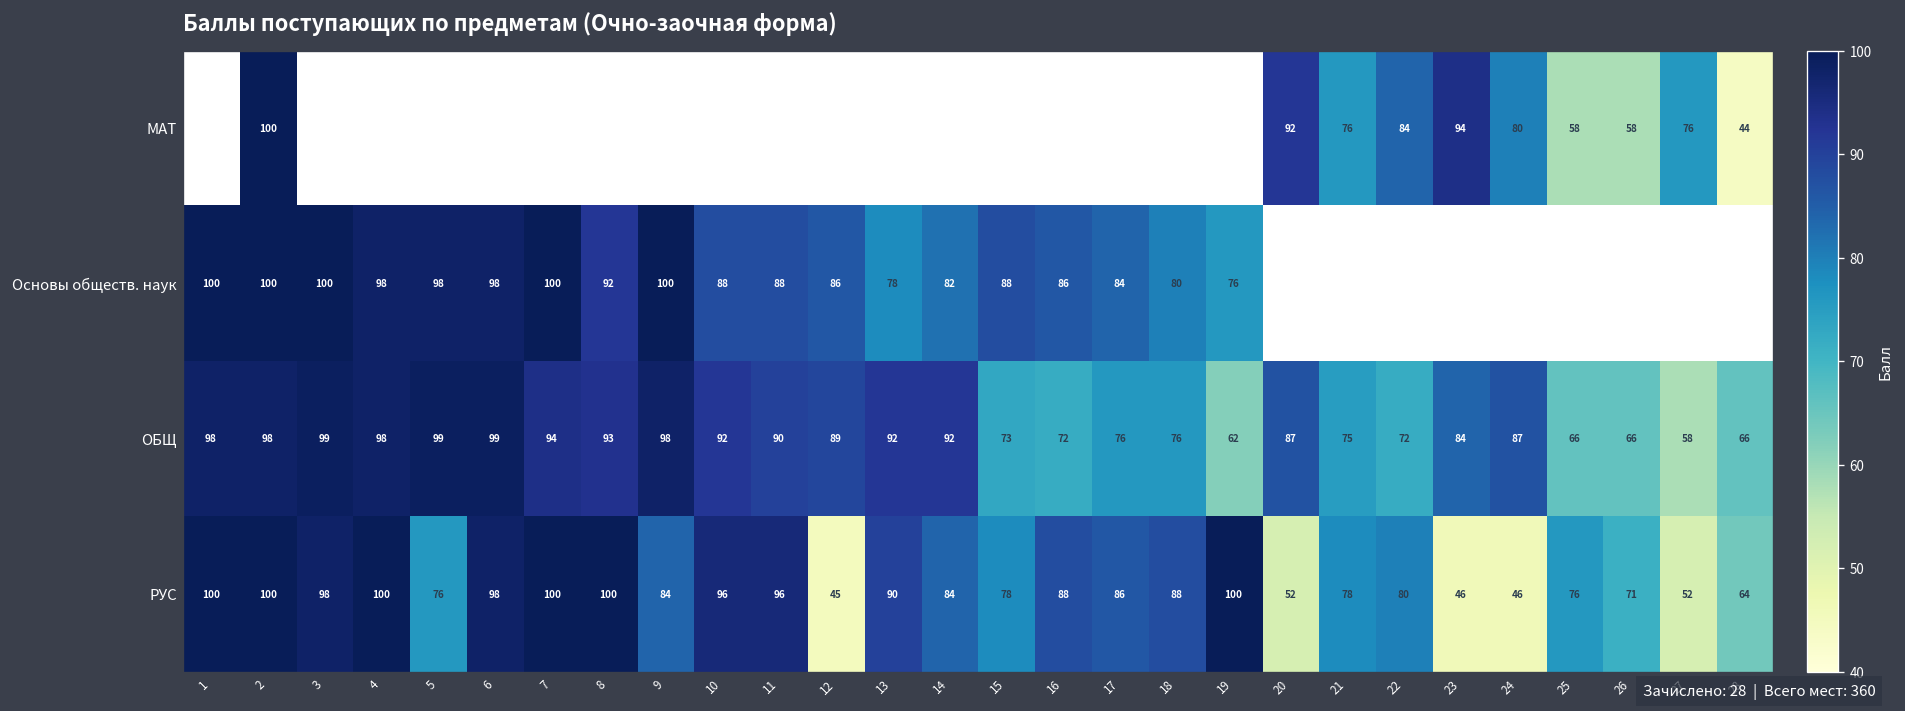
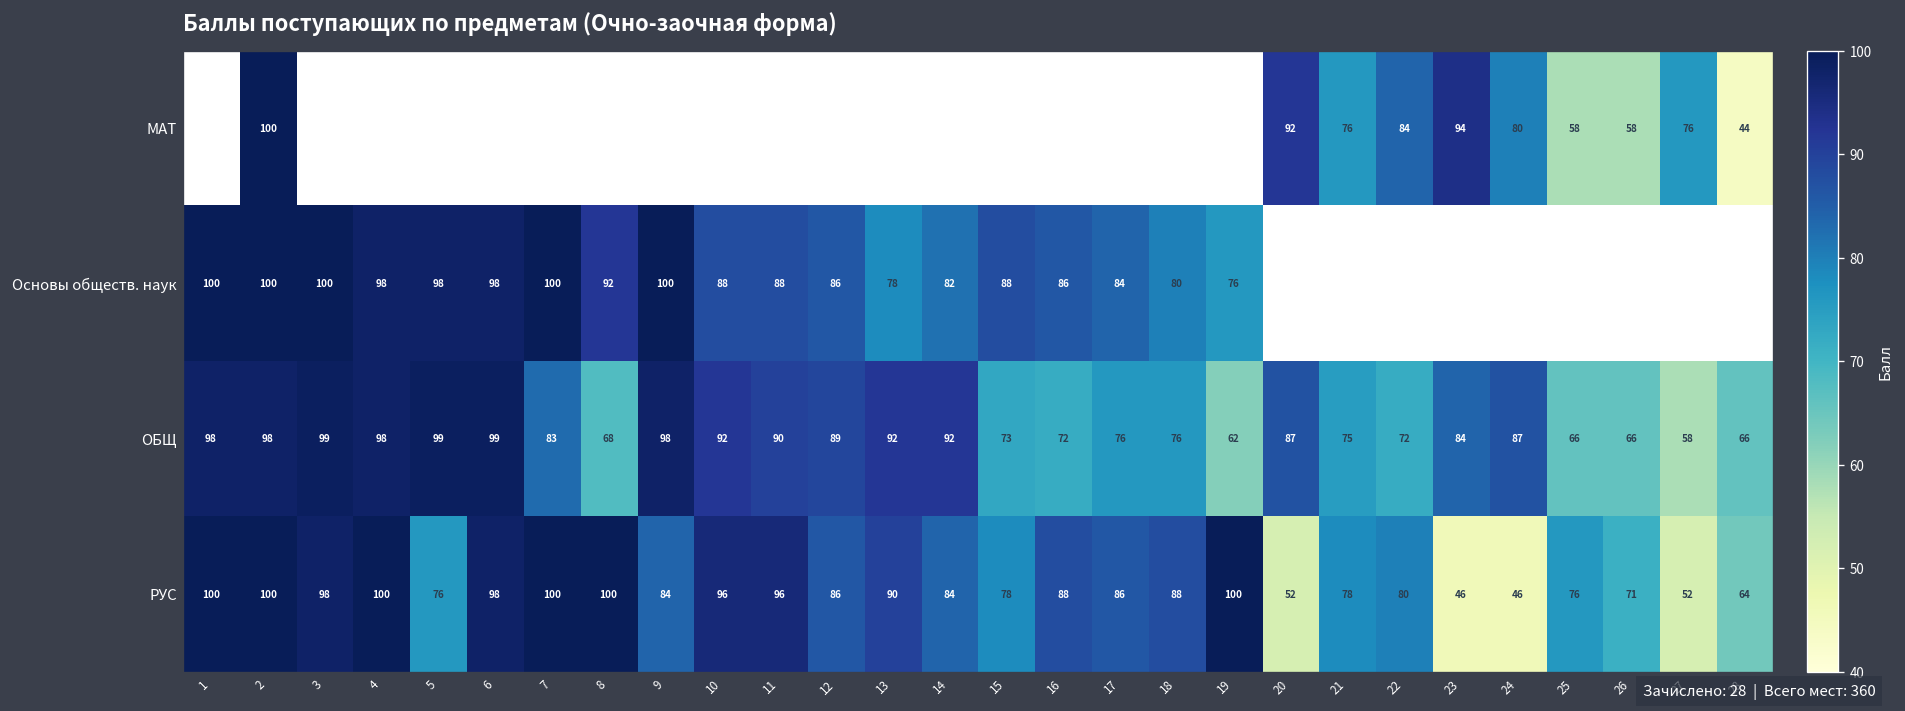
ОБЩ, 7: 94 -> 83
ОБЩ, 8: 93 -> 68
РУС, 12: 45 -> 86
